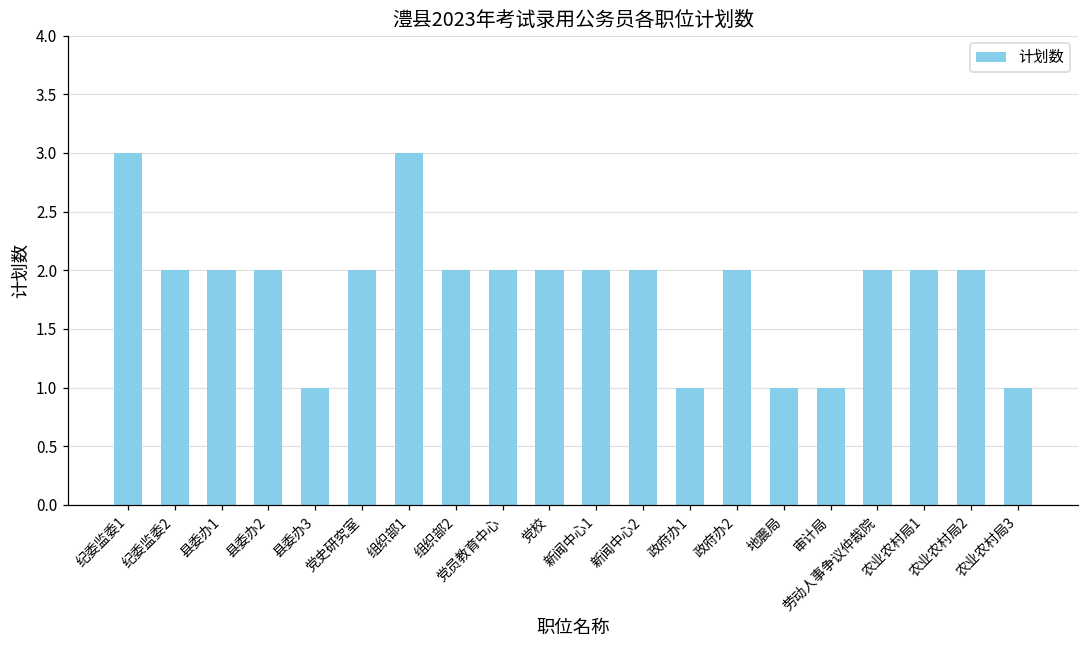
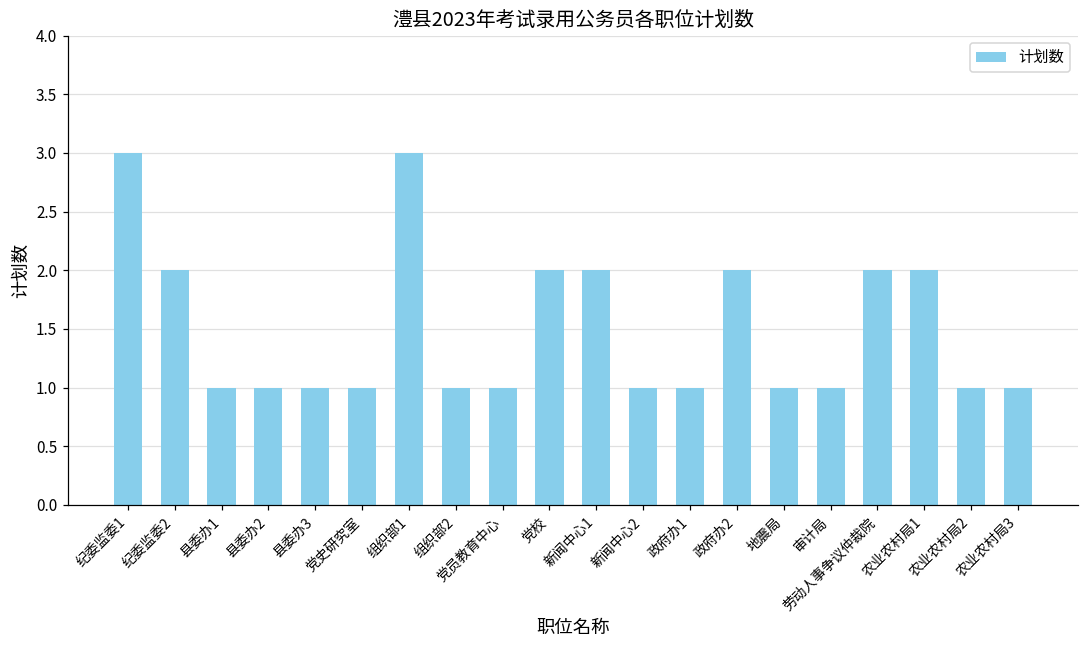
县委办1: 2 -> 1
县委办2: 2 -> 1
党史研究室: 2 -> 1
组织部2: 2 -> 1
党员教育中心: 2 -> 1
新闻中心2: 2 -> 1
农业农村局2: 2 -> 1
